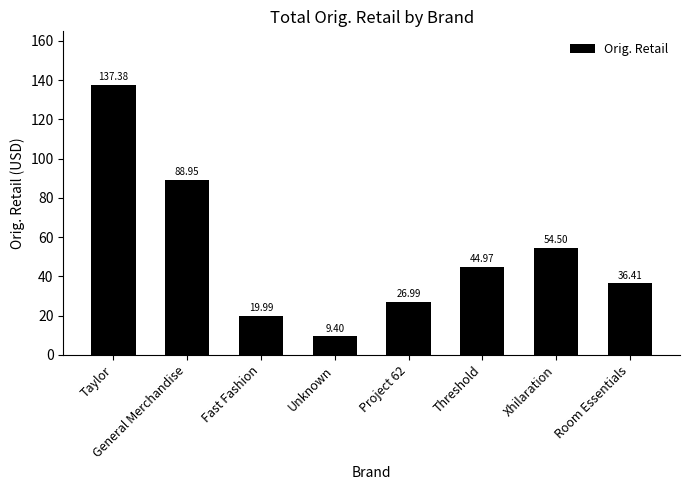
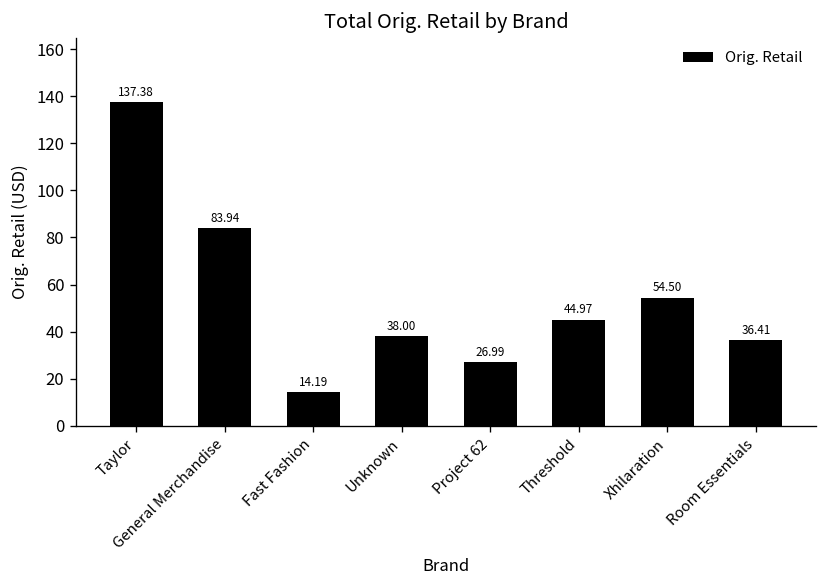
General Merchandise: 88.95 -> 83.94
Fast Fashion: 19.99 -> 14.19
Unknown: 9.40 -> 38.00
